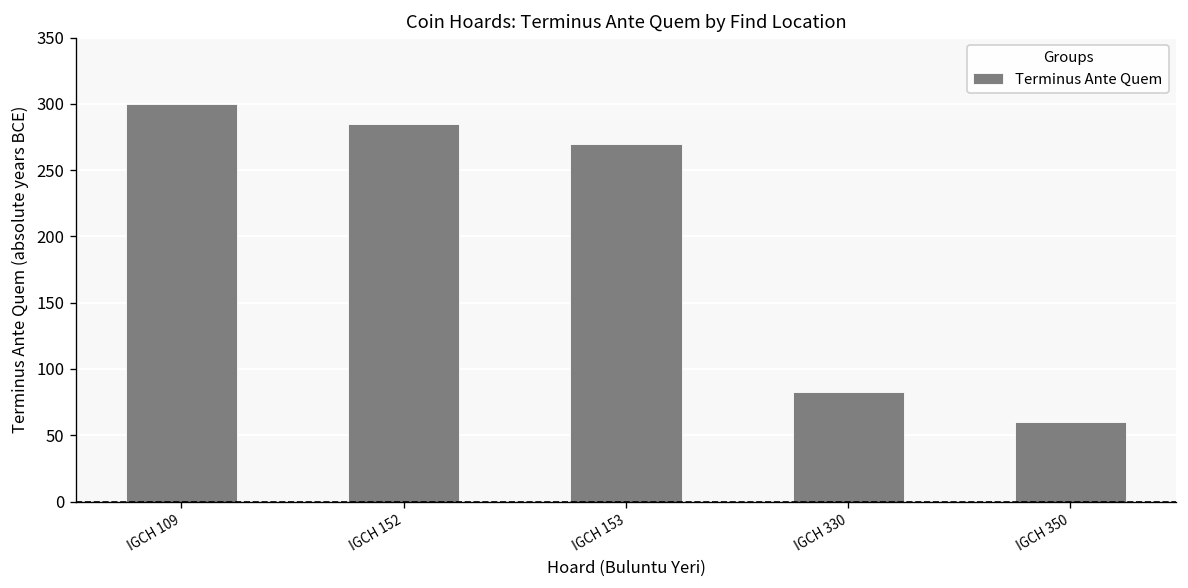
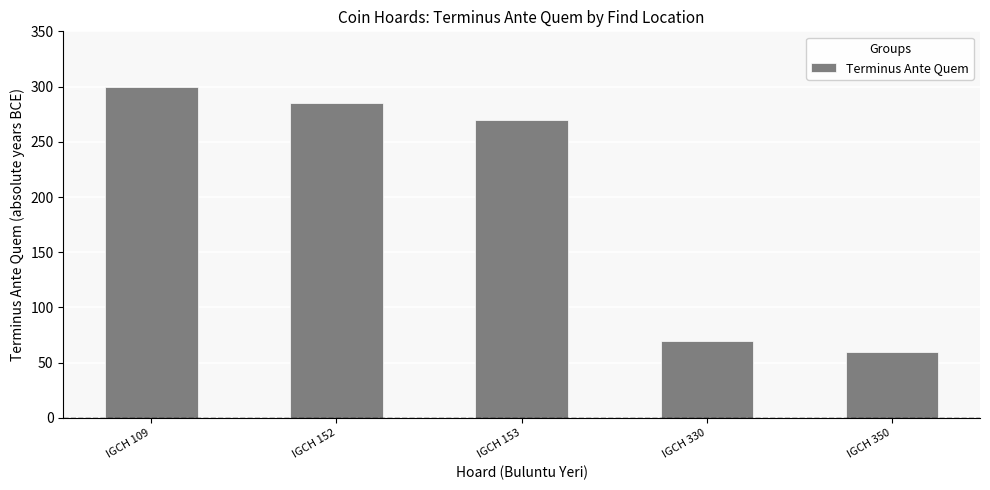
IGCH 330: 83 -> 70
